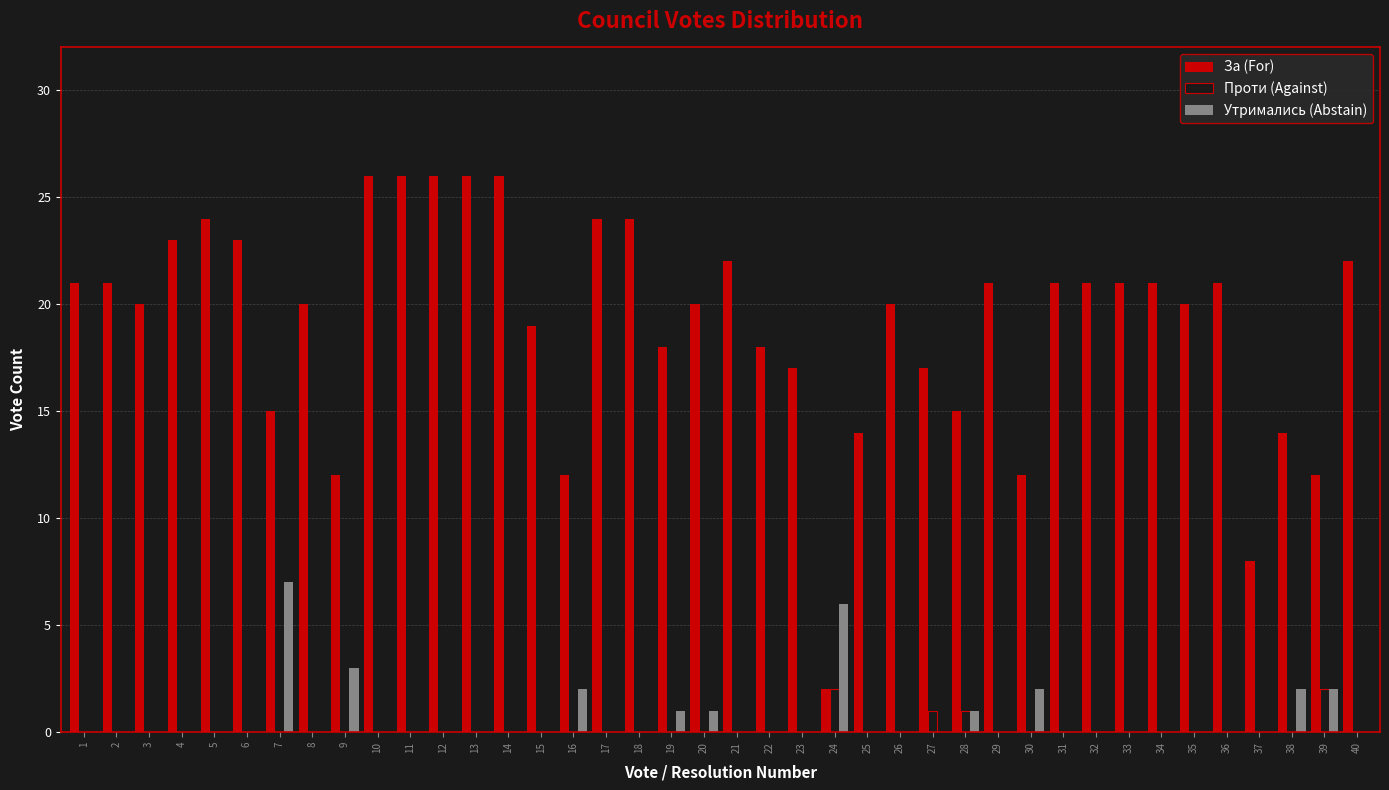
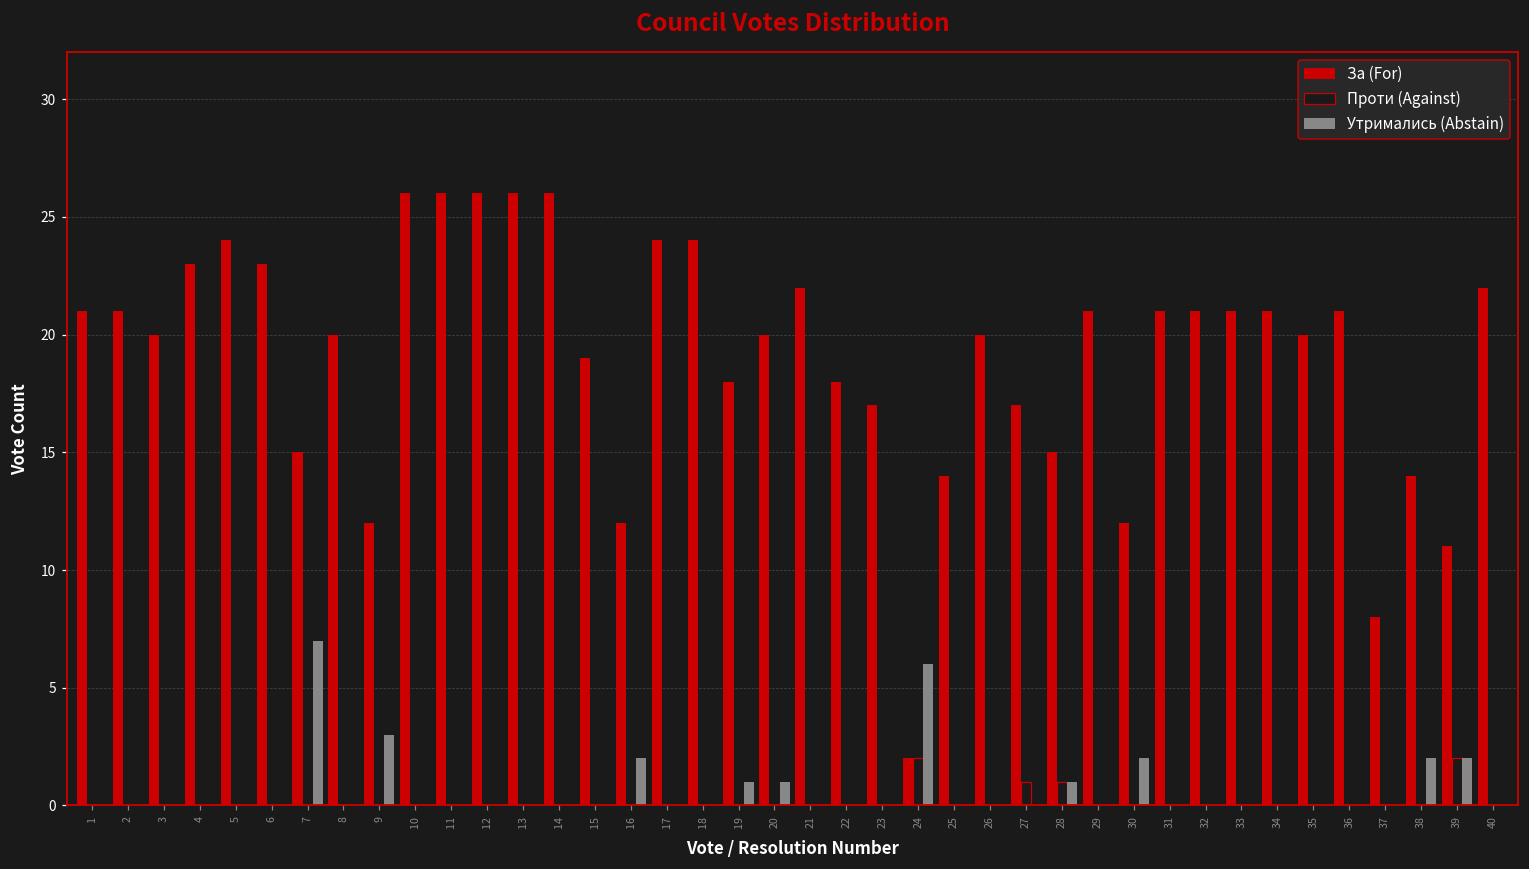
За (For), 39: 12 -> 11
